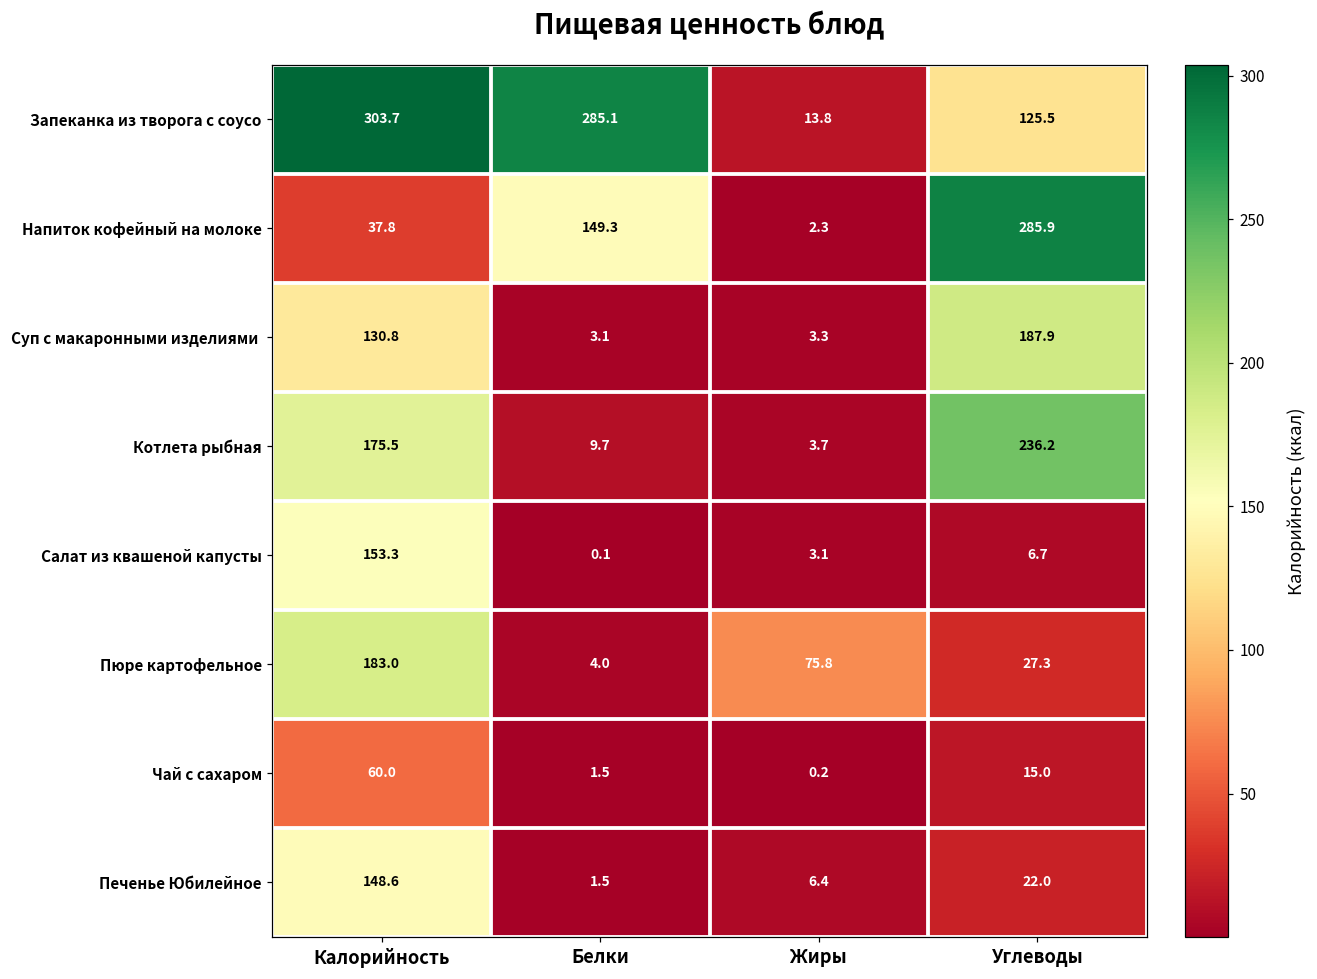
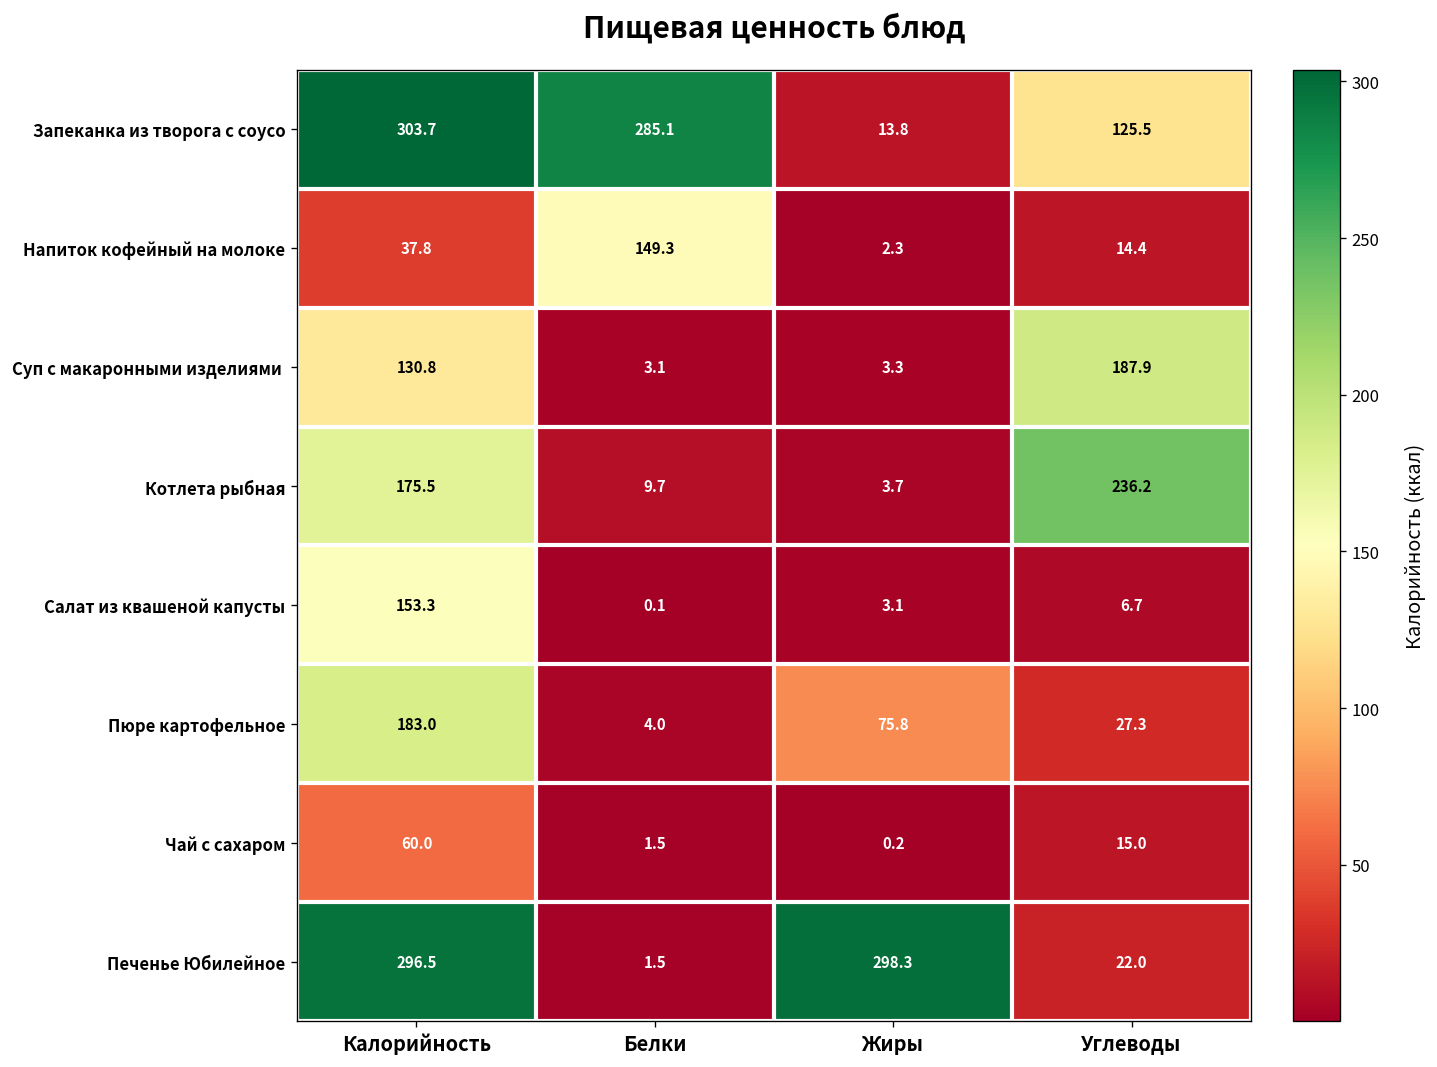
Напиток кофейный на молоке, Углеводы: 285.9 -> 14.4
Печенье Юбилейное, Калорийность: 148.6 -> 296.5
Печенье Юбилейное, Жиры: 6.4 -> 298.3
